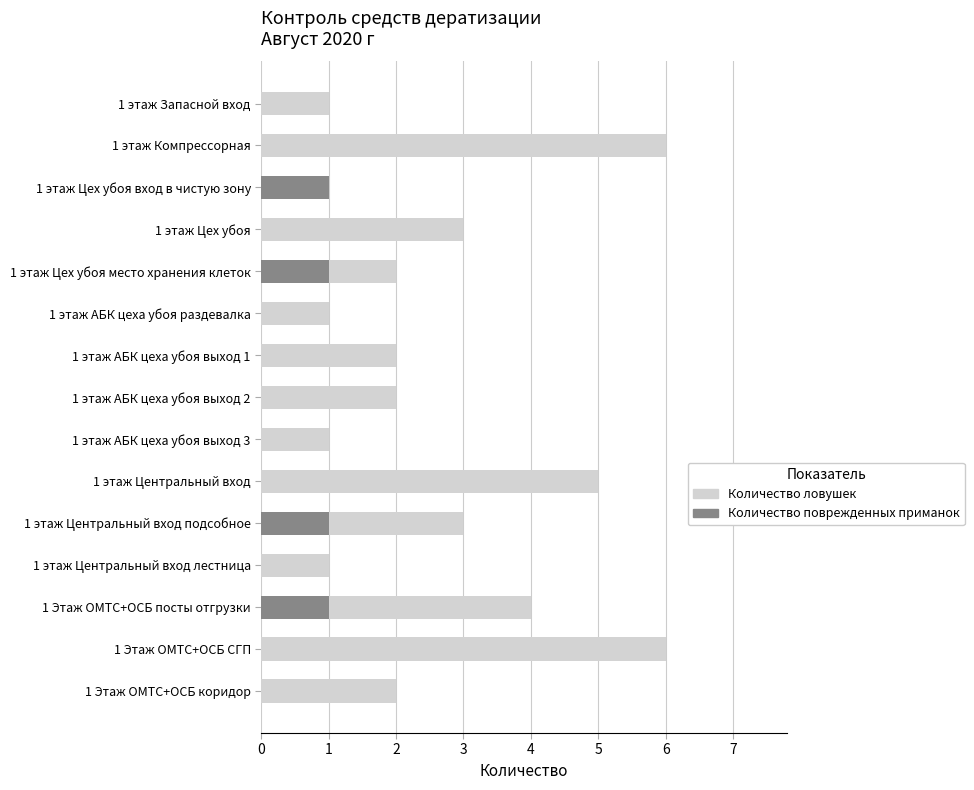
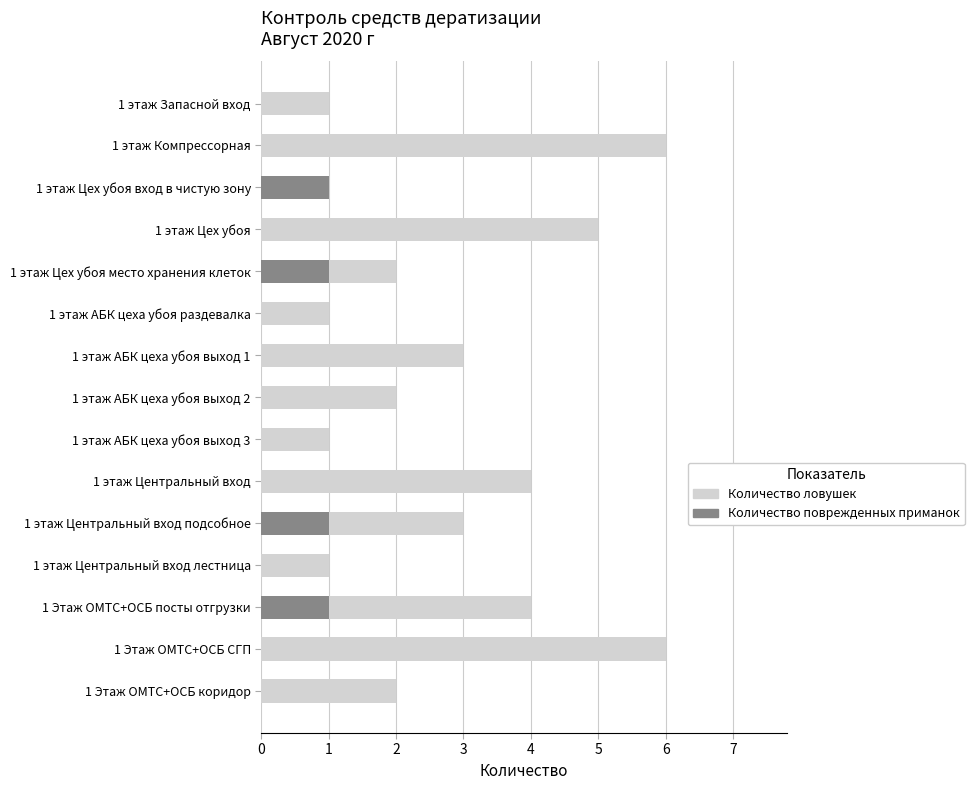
Количество ловушек, 1 этаж Цех убоя: 3 -> 5
Количество ловушек, 1 этаж АБК цеха убоя выход 1: 2 -> 3
Количество ловушек, 1 этаж Центральный вход: 5 -> 4
